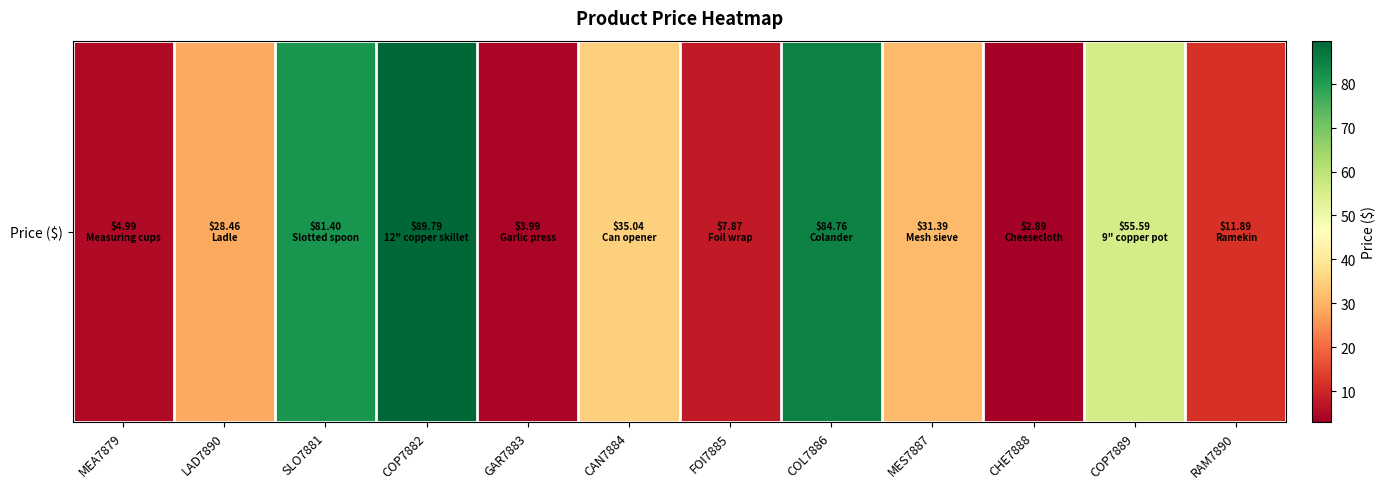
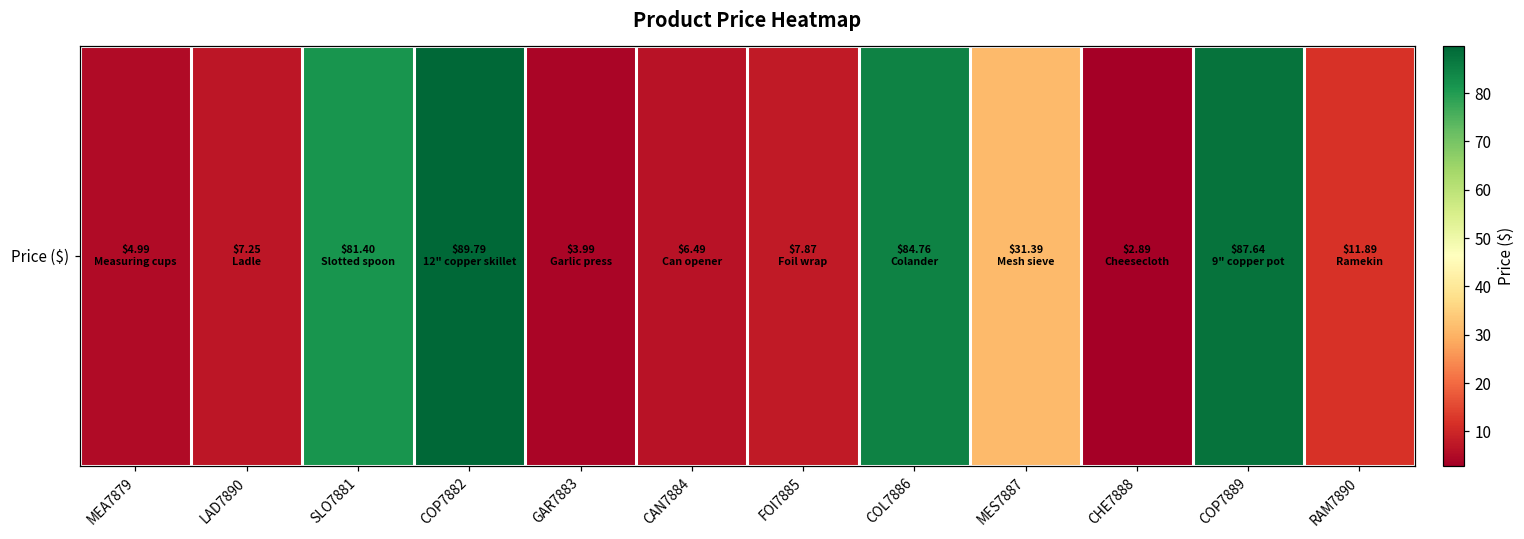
Price ($), LAD7890: $28.46 -> $7.25
Price ($), CAN7884: $35.04 -> $6.49
Price ($), COP7889: $55.59 -> $87.64
